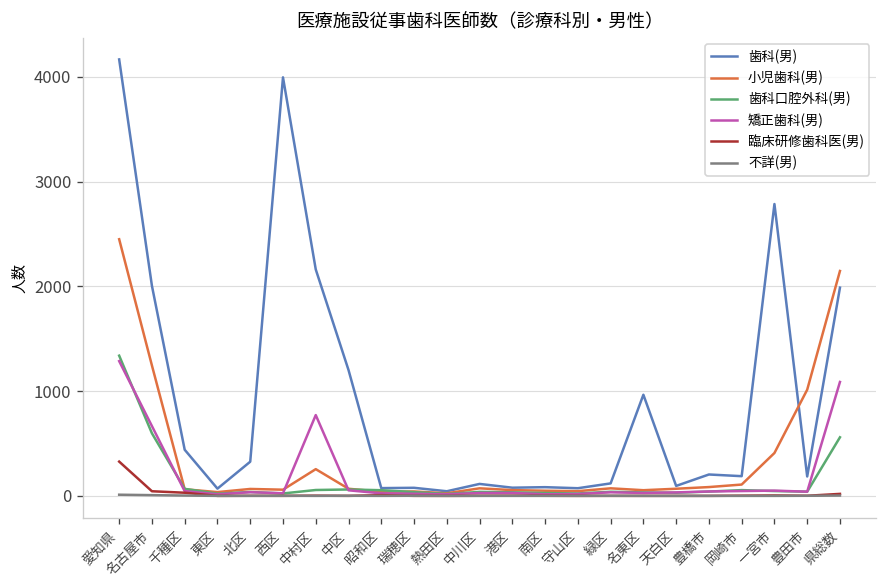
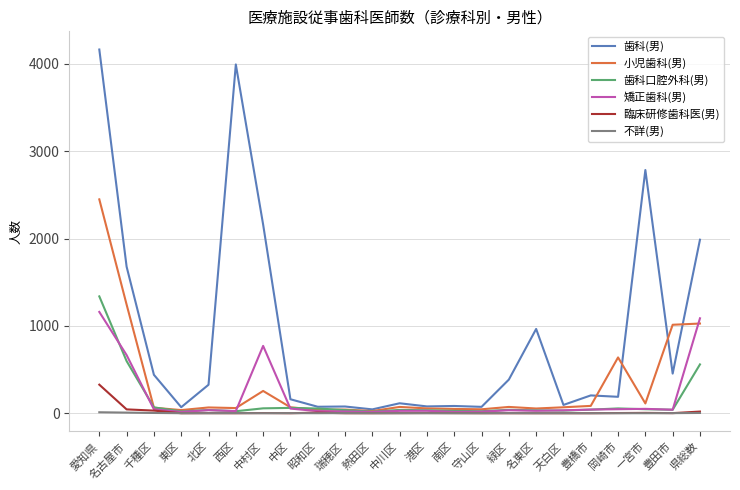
矯正歯科(男), 愛知県: 1300 -> 1200
歯科(男), 名古屋市: 2000 -> 1700
歯科(男), 中区: 1200 -> 200
歯科(男), 緑区: 100 -> 400
小児歯科(男), 岡崎市: 100 -> 600
小児歯科(男), 一宮市: 400 -> 100
歯科(男), 豊田市: 200 -> 500
小児歯科(男), 県総数: 2100 -> 1000
